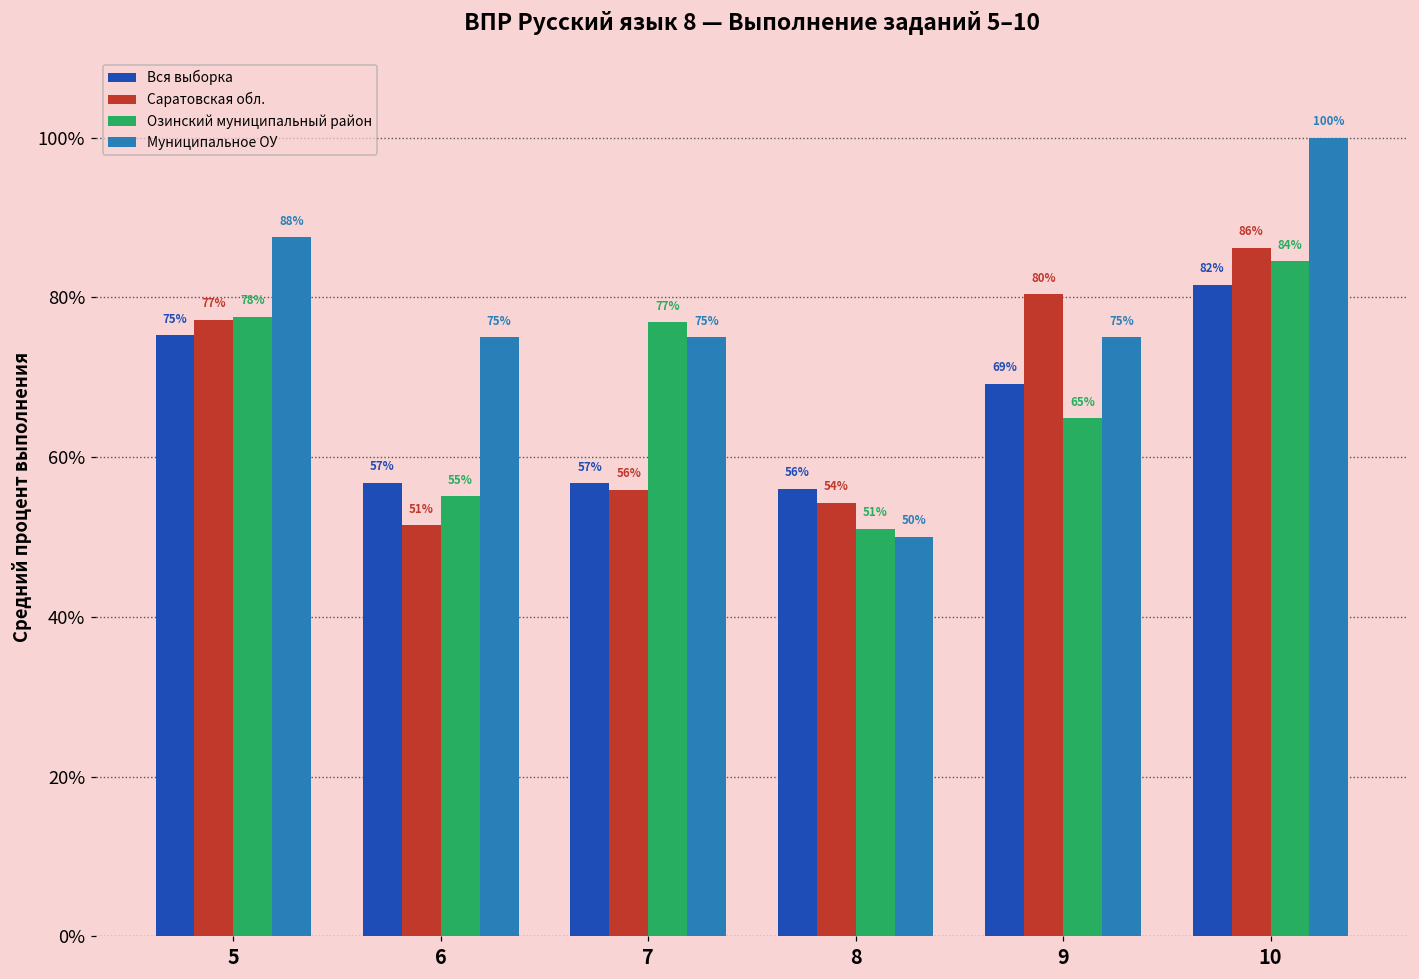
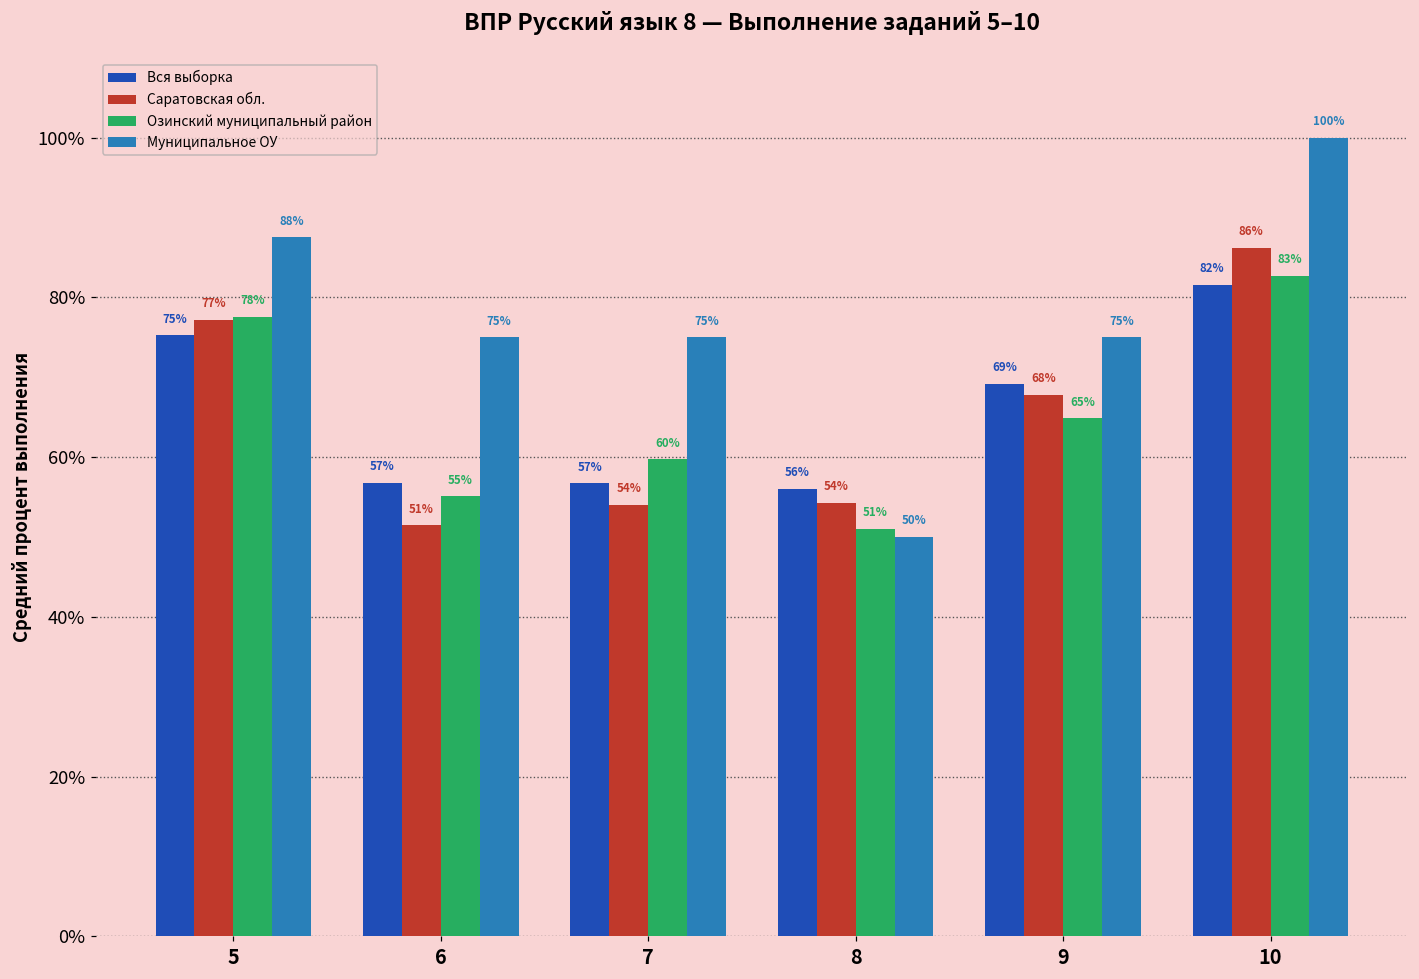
Саратовская обл., 7: 56% -> 54%
Озинский муниципальный район, 7: 77% -> 60%
Саратовская обл., 9: 80% -> 68%
Озинский муниципальный район, 10: 84% -> 83%
